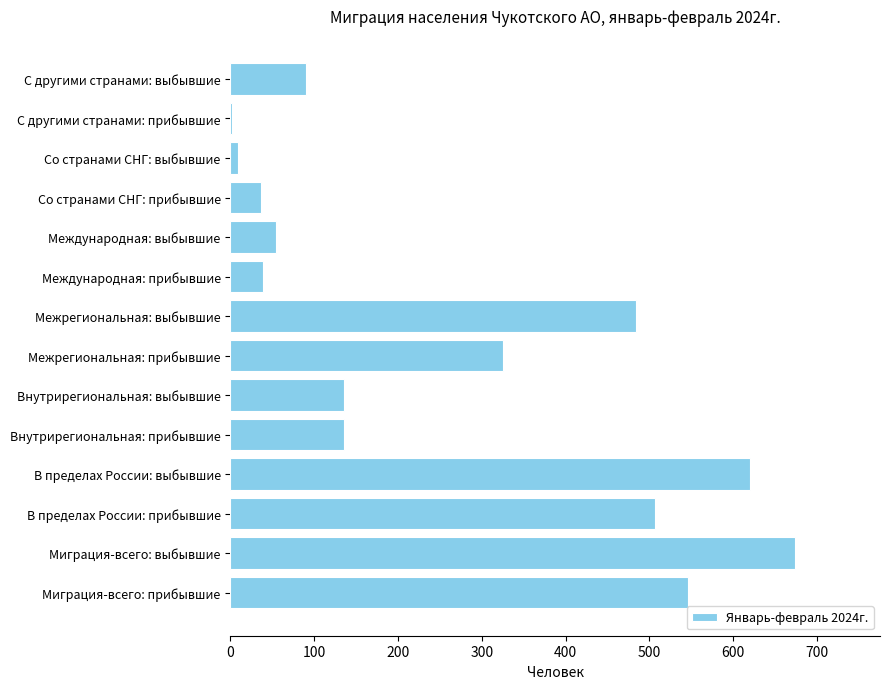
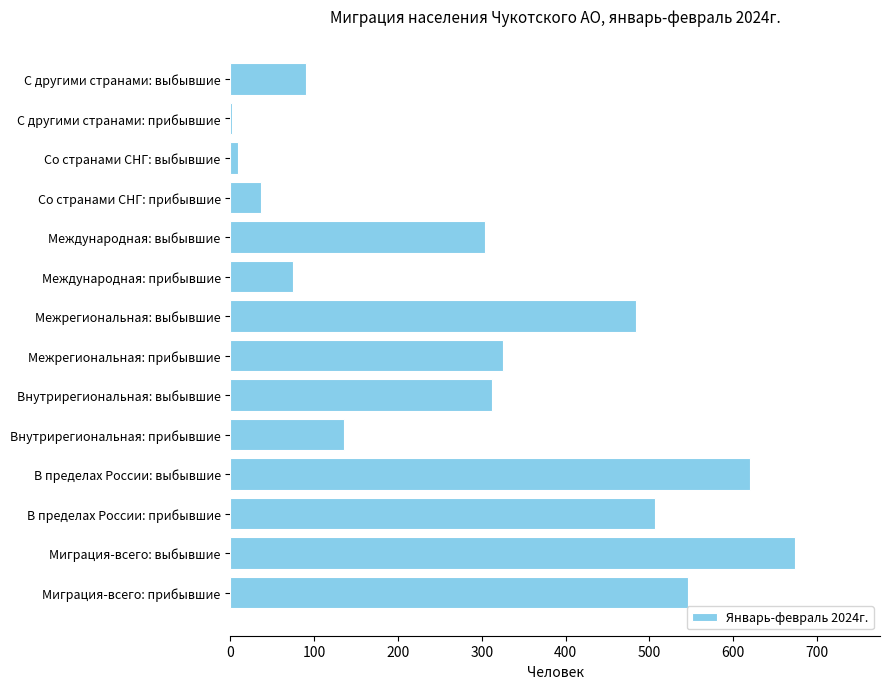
Международная: выбывшие: 50 -> 300
Международная: прибывшие: 40 -> 80
Внутрирегиональная: выбывшие: 140 -> 310
